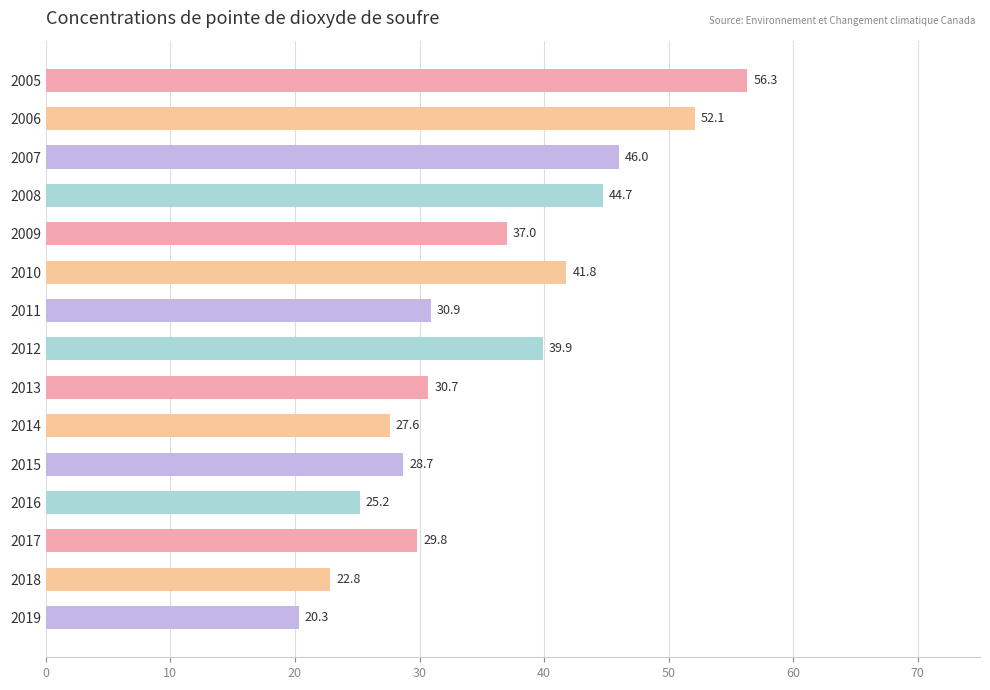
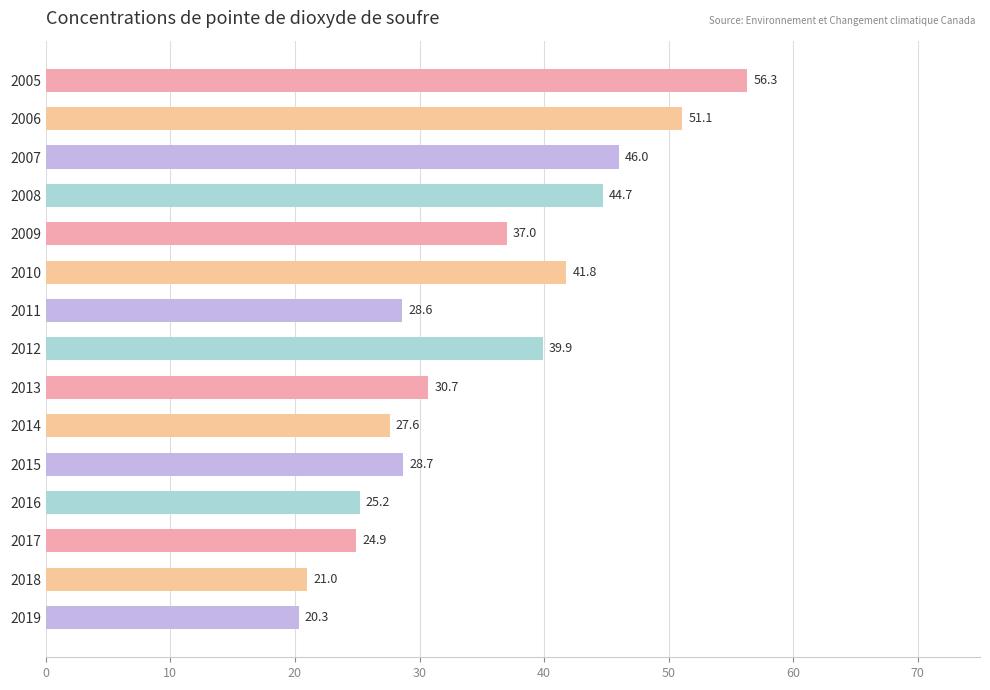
2006: 52.1 -> 51.1
2011: 30.9 -> 28.6
2017: 29.8 -> 24.9
2018: 22.8 -> 21.0
